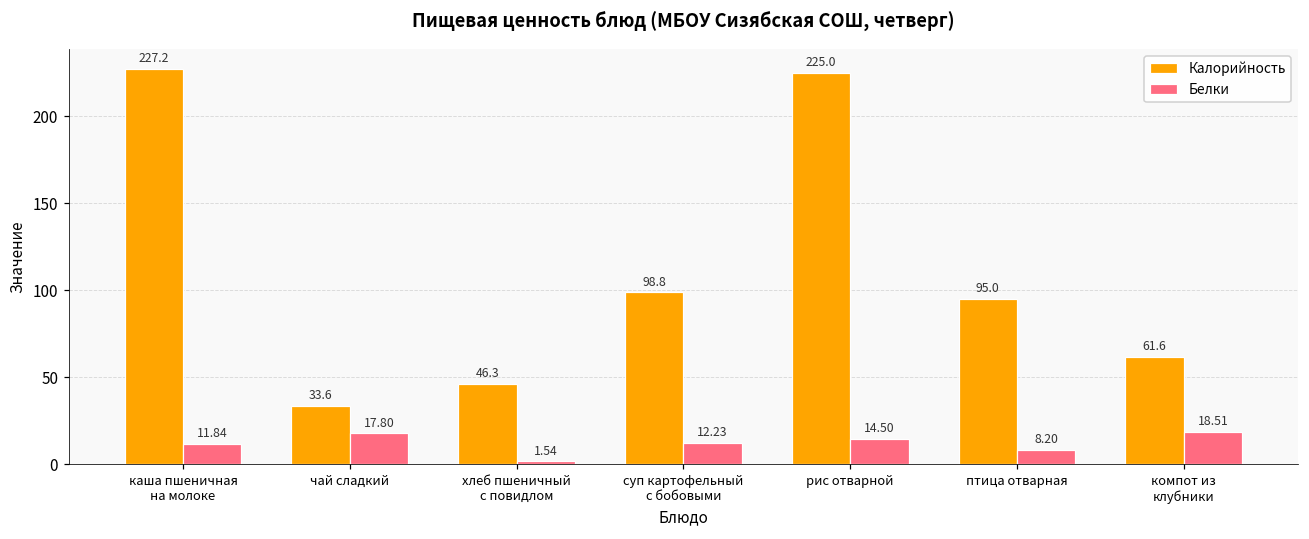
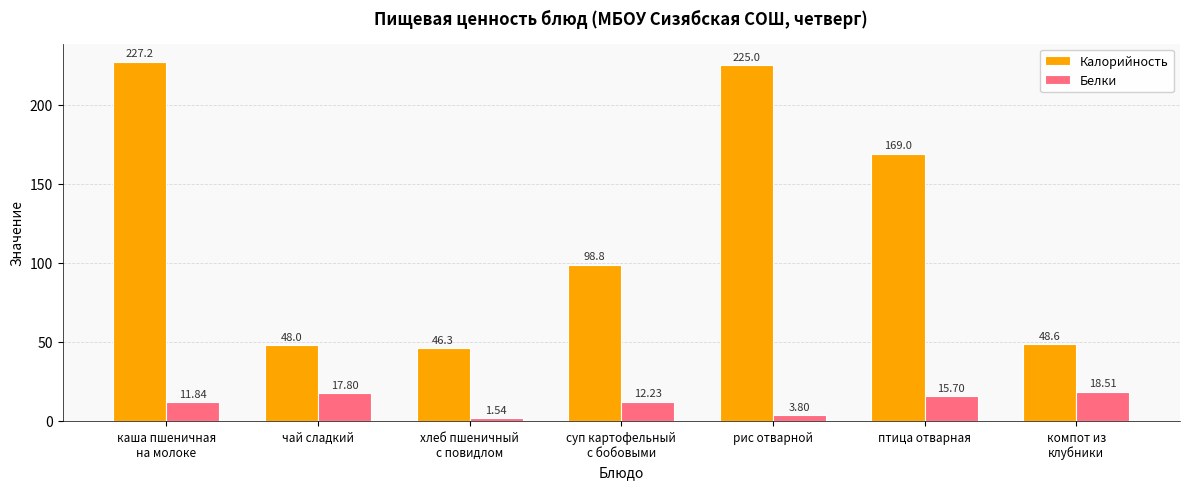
Калорийность, чай сладкий: 33.6 -> 48.0
Белки, рис отварной: 14.50 -> 3.80
Калорийность, птица отварная: 95.0 -> 169.0
Белки, птица отварная: 8.20 -> 15.70
Калорийность, компот из клубники: 61.6 -> 48.6
